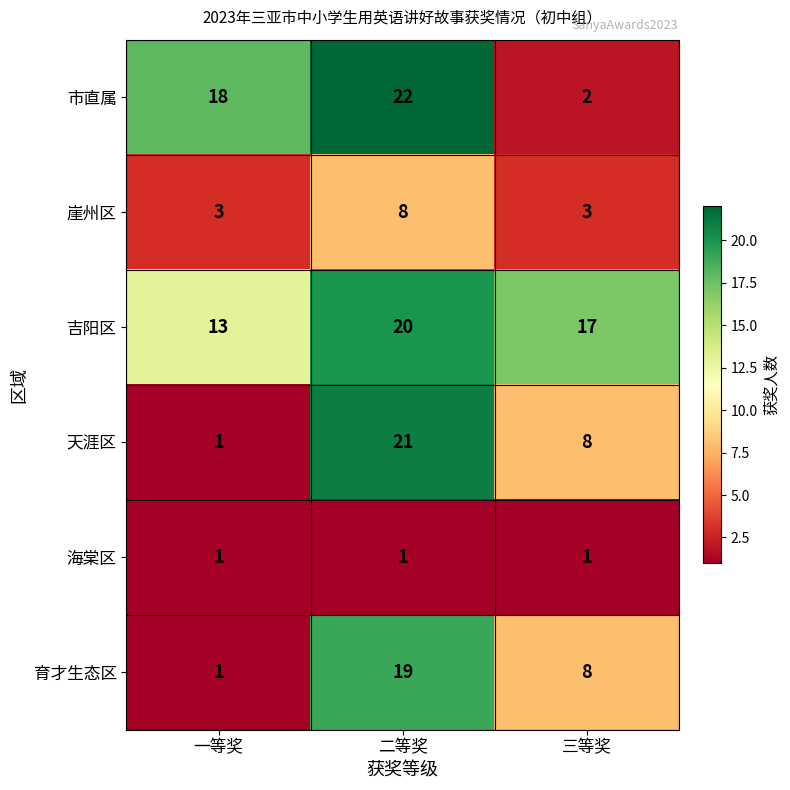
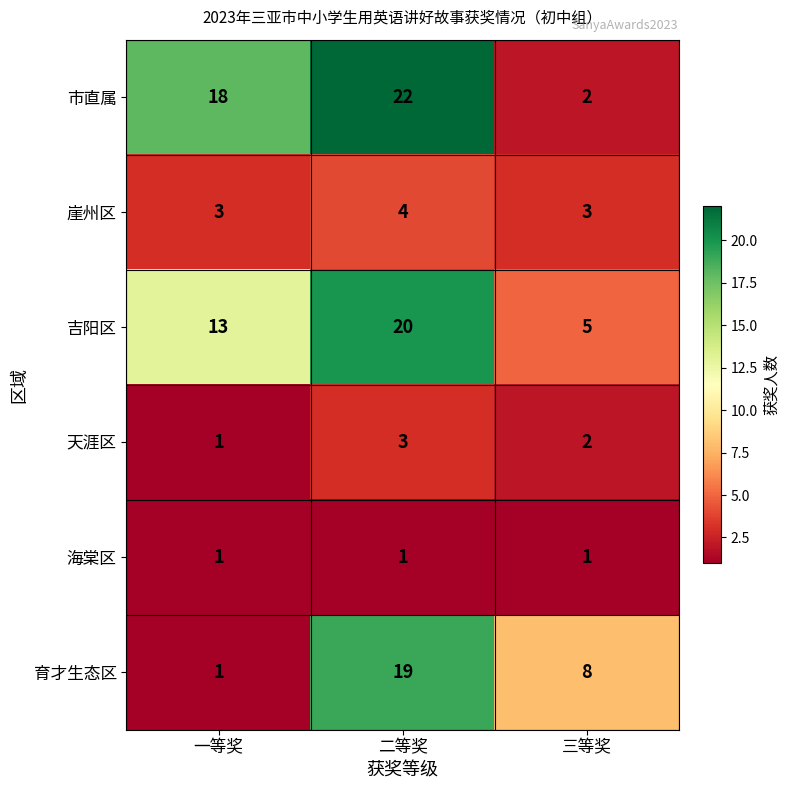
崖州区, 二等奖: 8 -> 4
吉阳区, 三等奖: 17 -> 5
天涯区, 二等奖: 21 -> 3
天涯区, 三等奖: 8 -> 2
